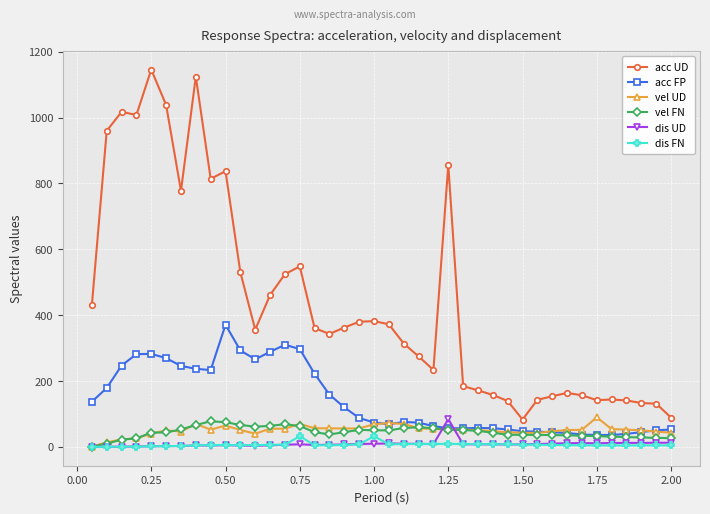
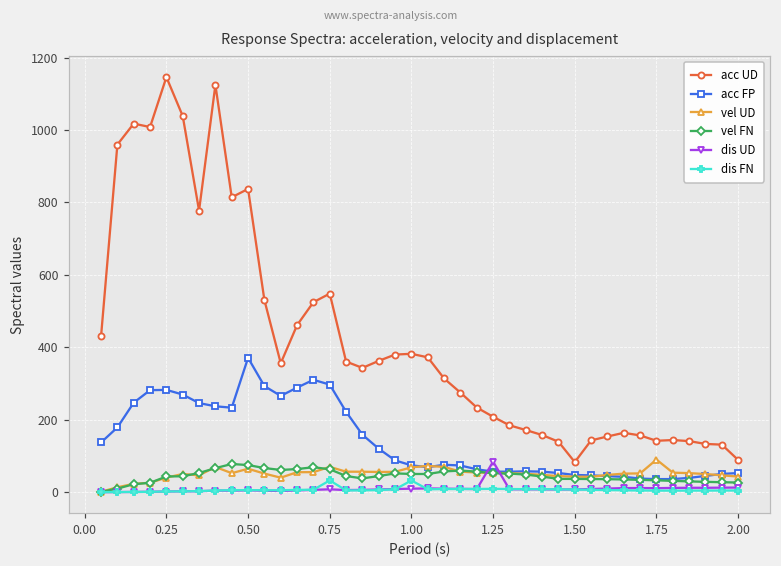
acc UD, 1.25: 860 -> 210
